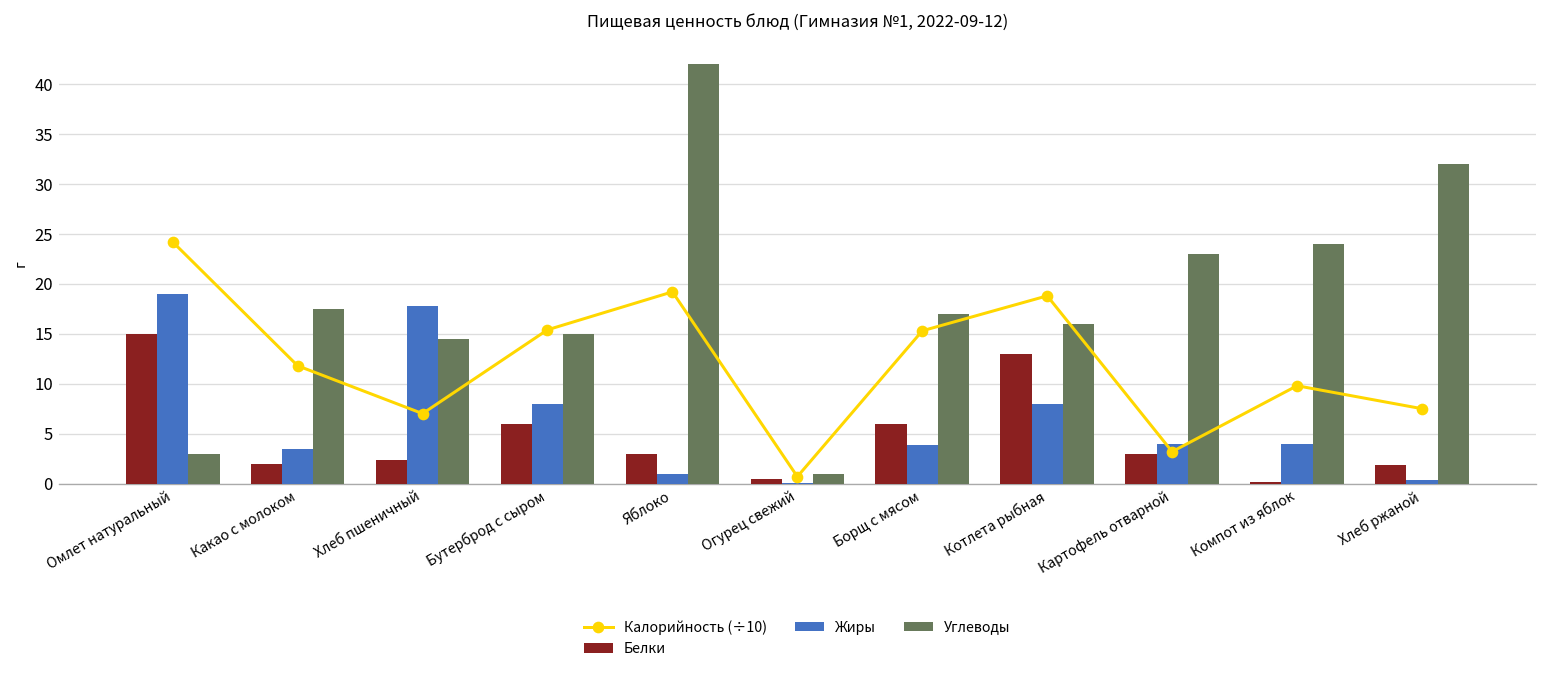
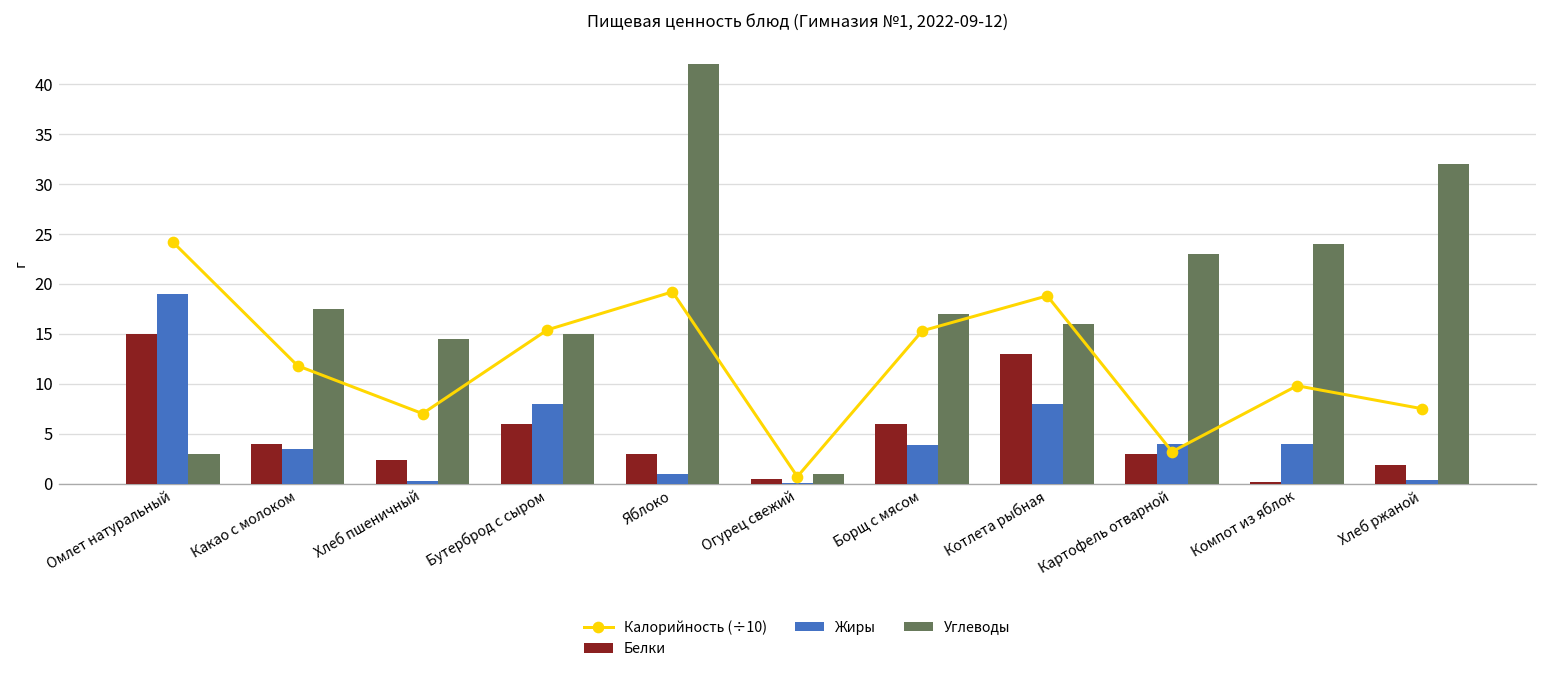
Белки, Какао с молоком: 2 -> 4
Жиры, Хлеб пшеничный: 18 -> 0
